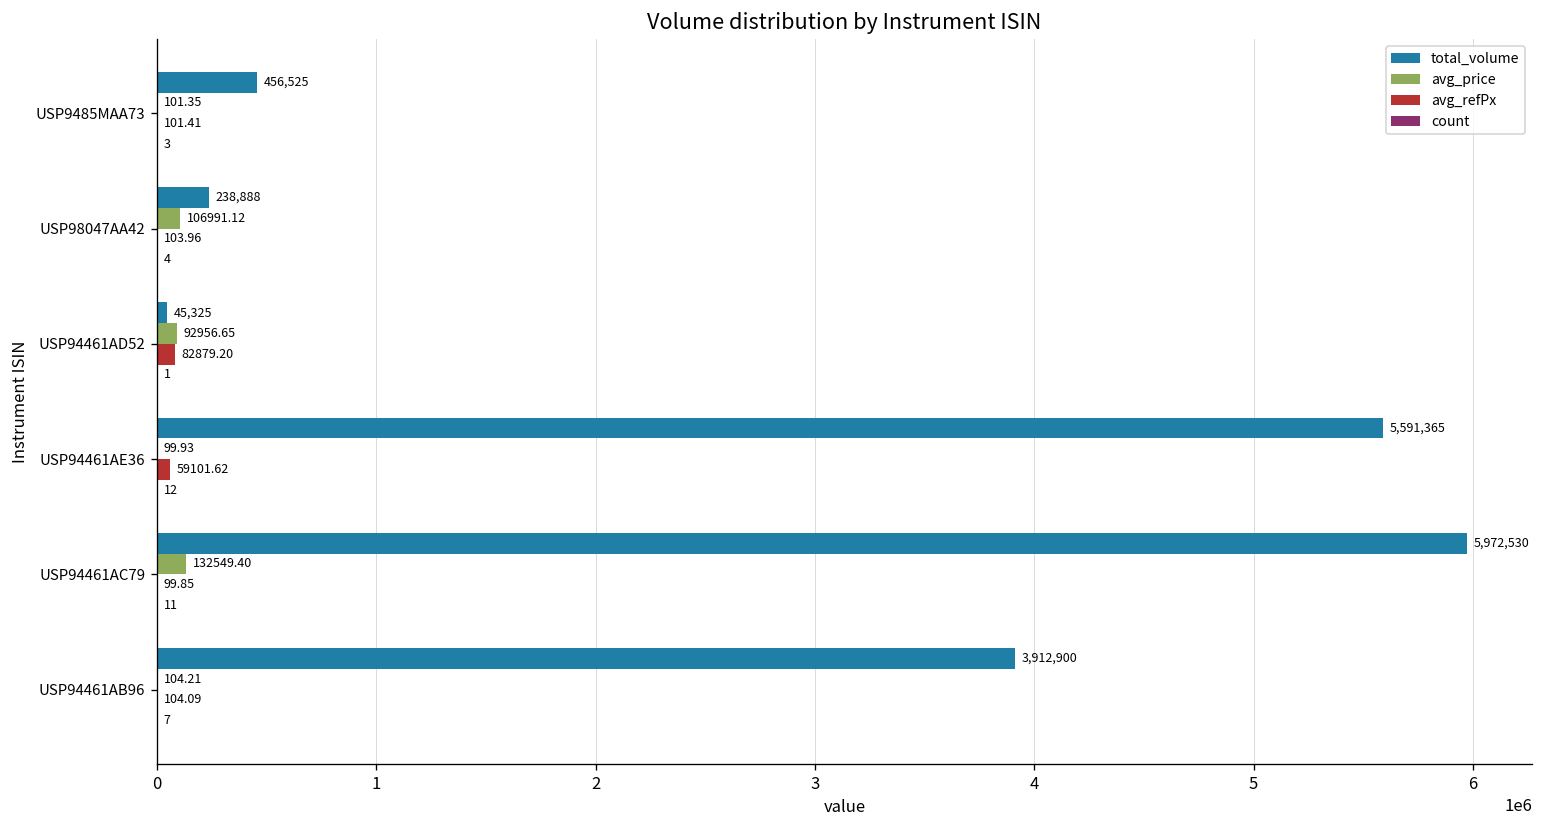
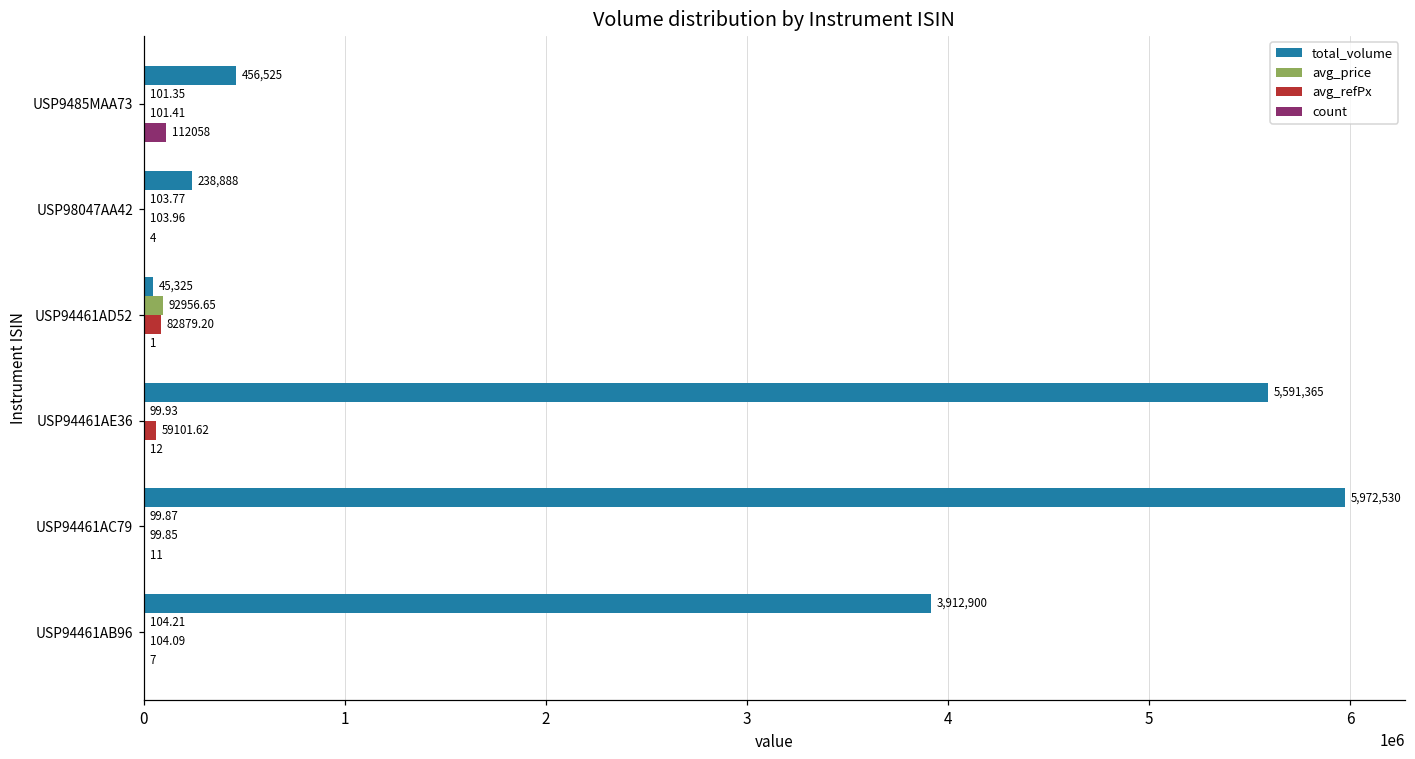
count, USP9485MAA73: 3 -> 112058
avg_price, USP98047AA42: 106991.12 -> 103.77
avg_price, USP94461AC79: 132549.40 -> 99.87
